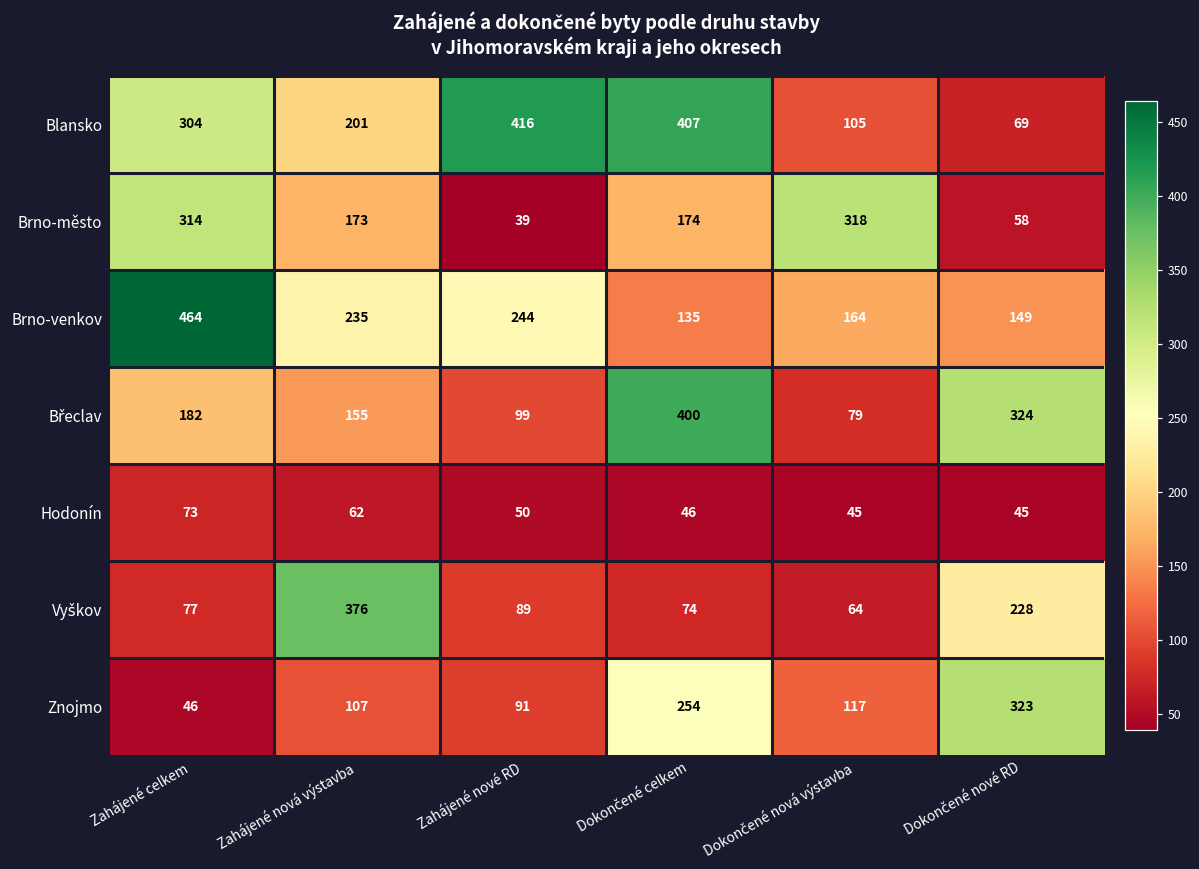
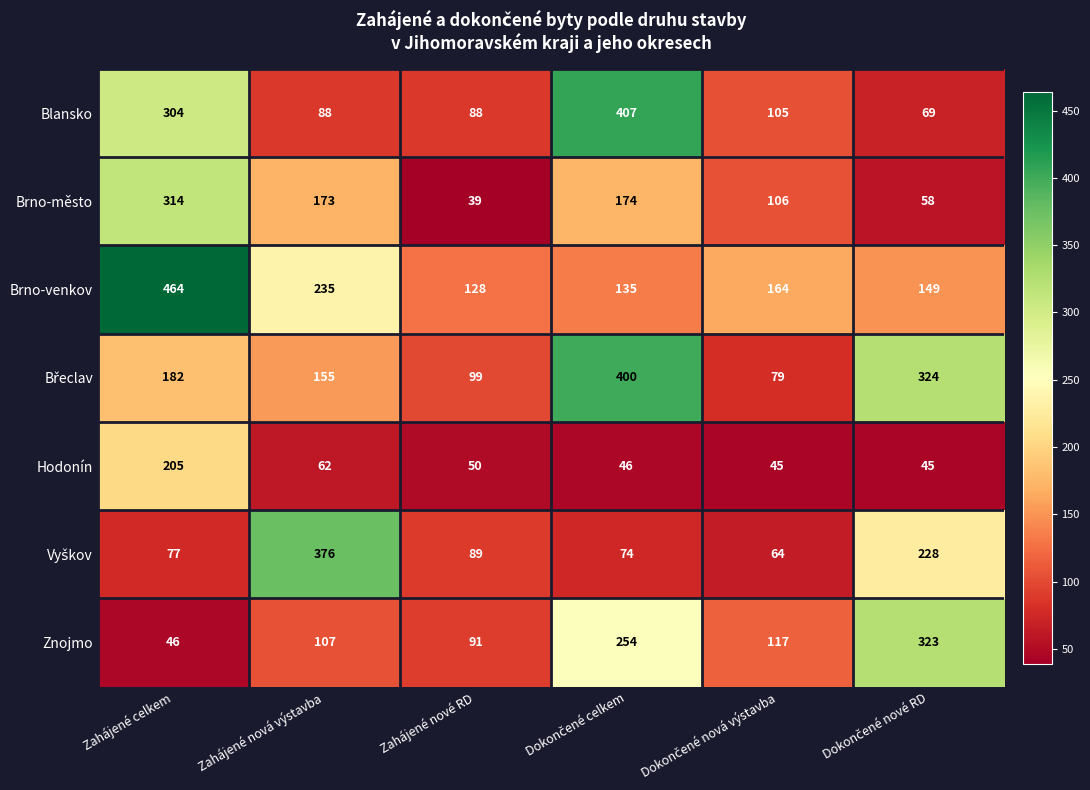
Blansko, Zahájené nová výstavba: 201 -> 88
Blansko, Zahájené nové RD: 416 -> 88
Brno-město, Dokončené nová výstavba: 318 -> 106
Brno-venkov, Zahájené nové RD: 244 -> 128
Hodonín, Zahájené celkem: 73 -> 205
